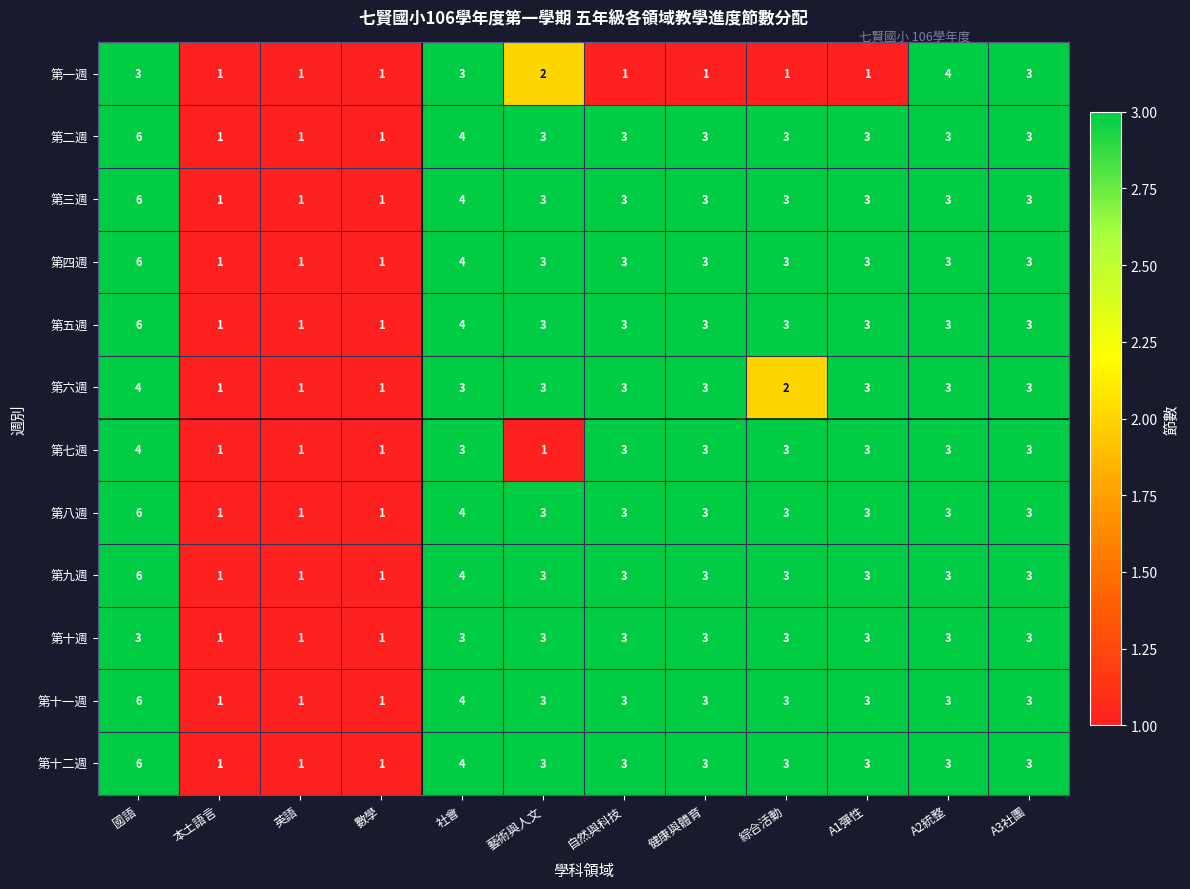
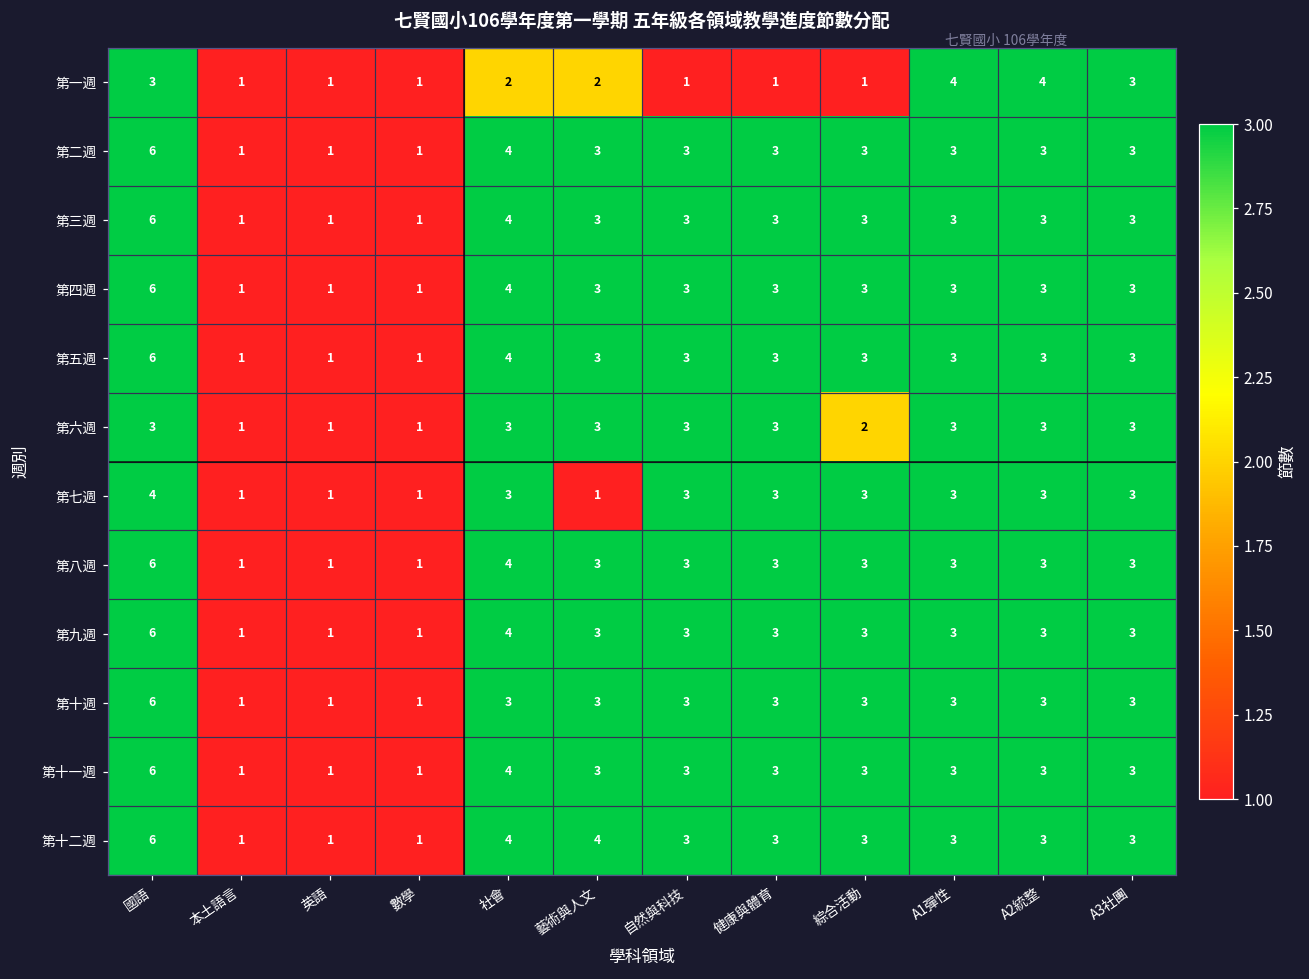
第一週, 社會: 3 -> 2
第一週, A1彈性: 1 -> 4
第六週, 國語: 4 -> 3
第十週, 國語: 3 -> 6
第十二週, 藝術與人文: 3 -> 4
